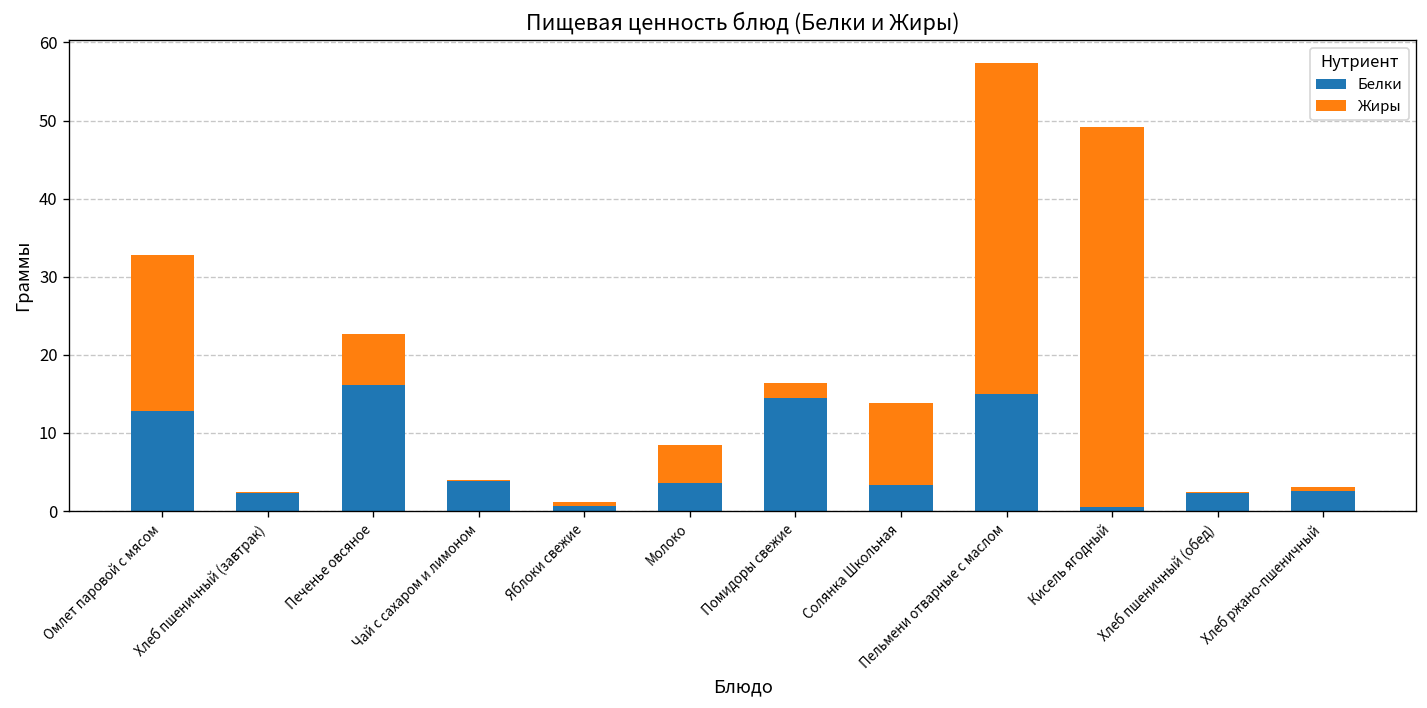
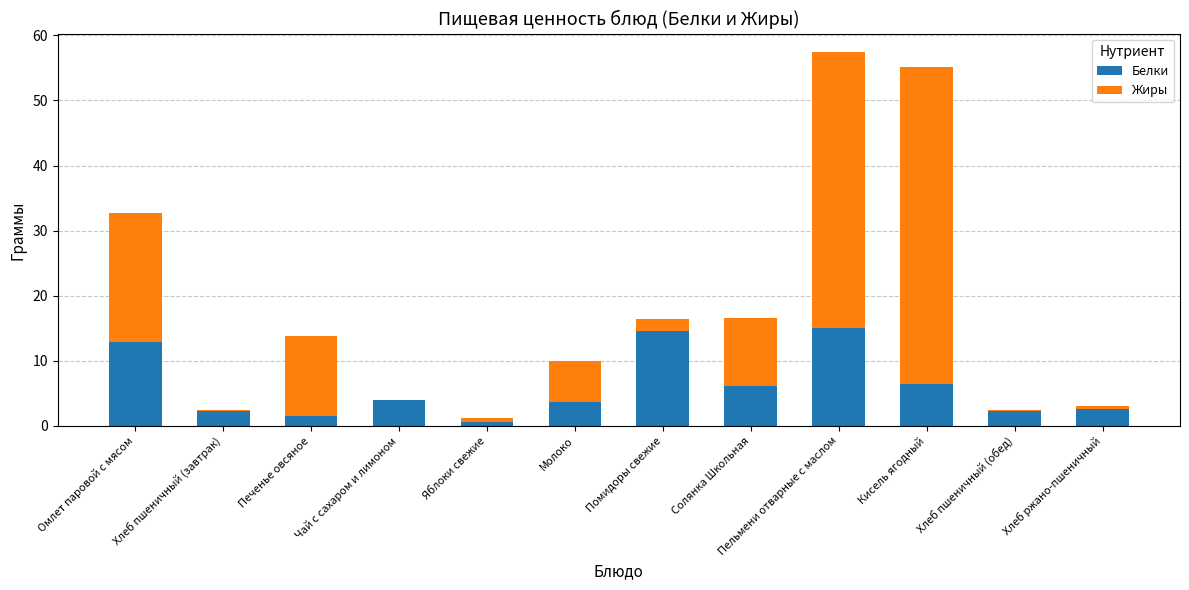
Белки, Печенье овсяное: 16 -> 2
Жиры, Печенье овсяное: 7 -> 12
Жиры, Молоко: 5 -> 6
Белки, Солянка Школьная: 3 -> 6
Белки, Кисель ягодный: 1 -> 7
